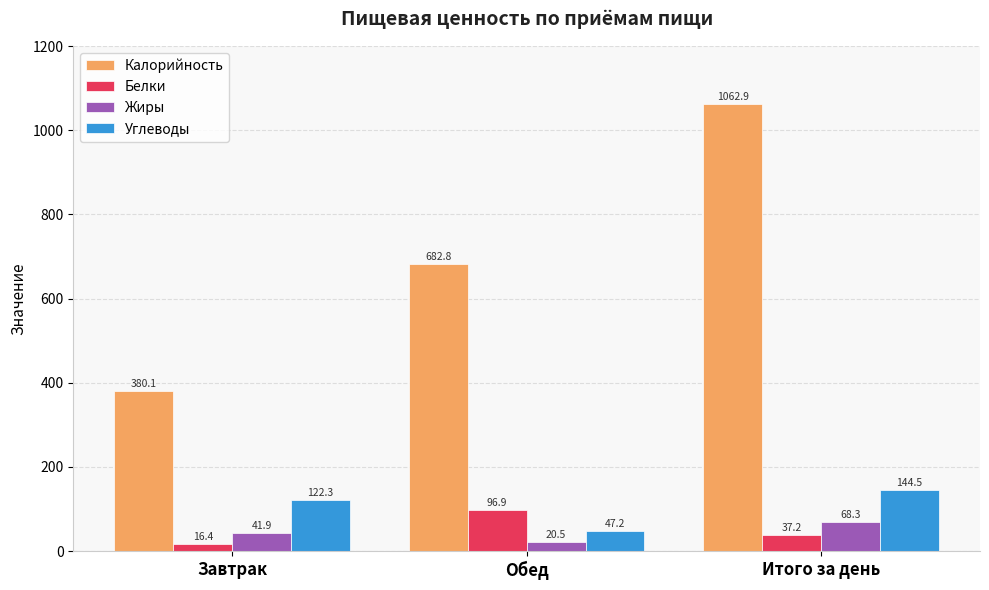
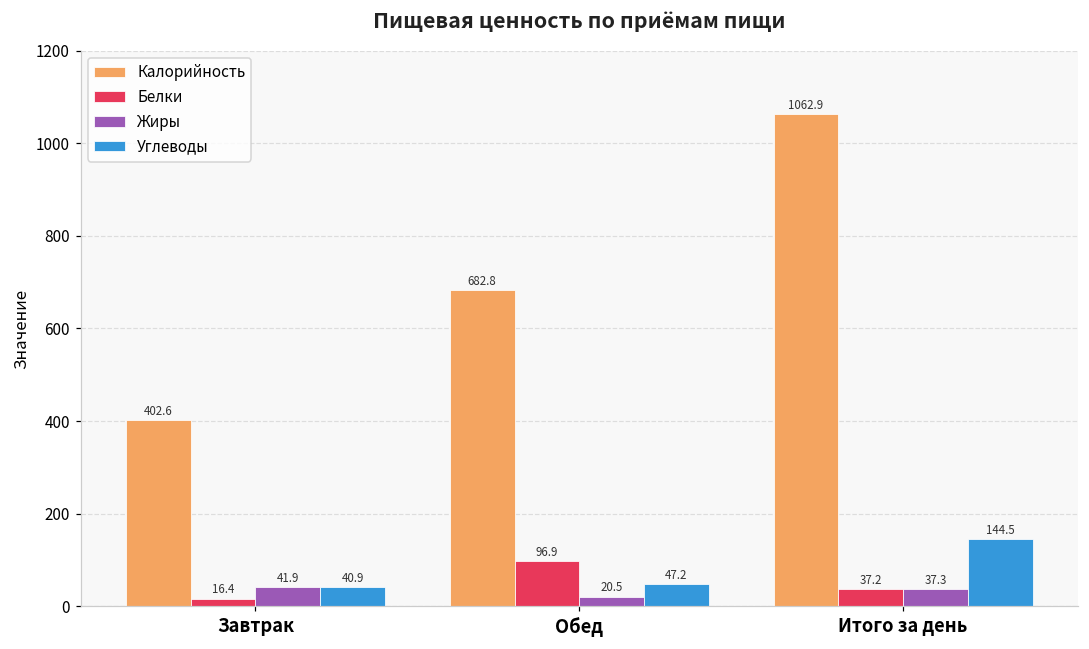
Калорийность, Завтрак: 380.1 -> 402.6
Углеводы, Завтрак: 122.3 -> 40.9
Жиры, Итого за день: 68.3 -> 37.3
